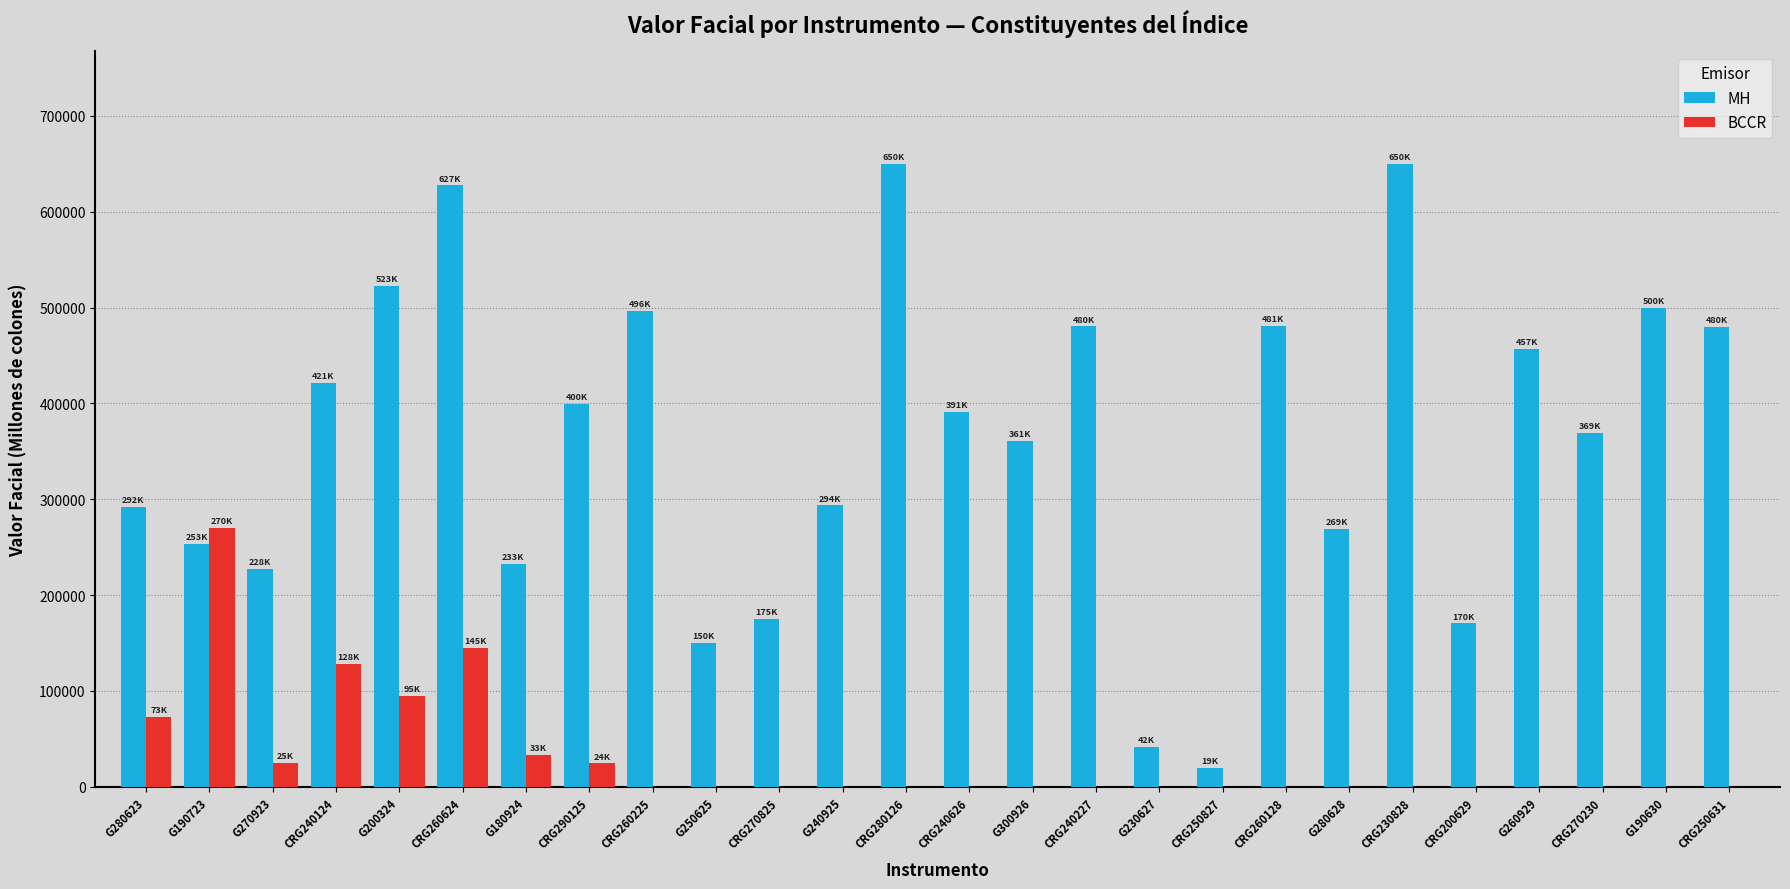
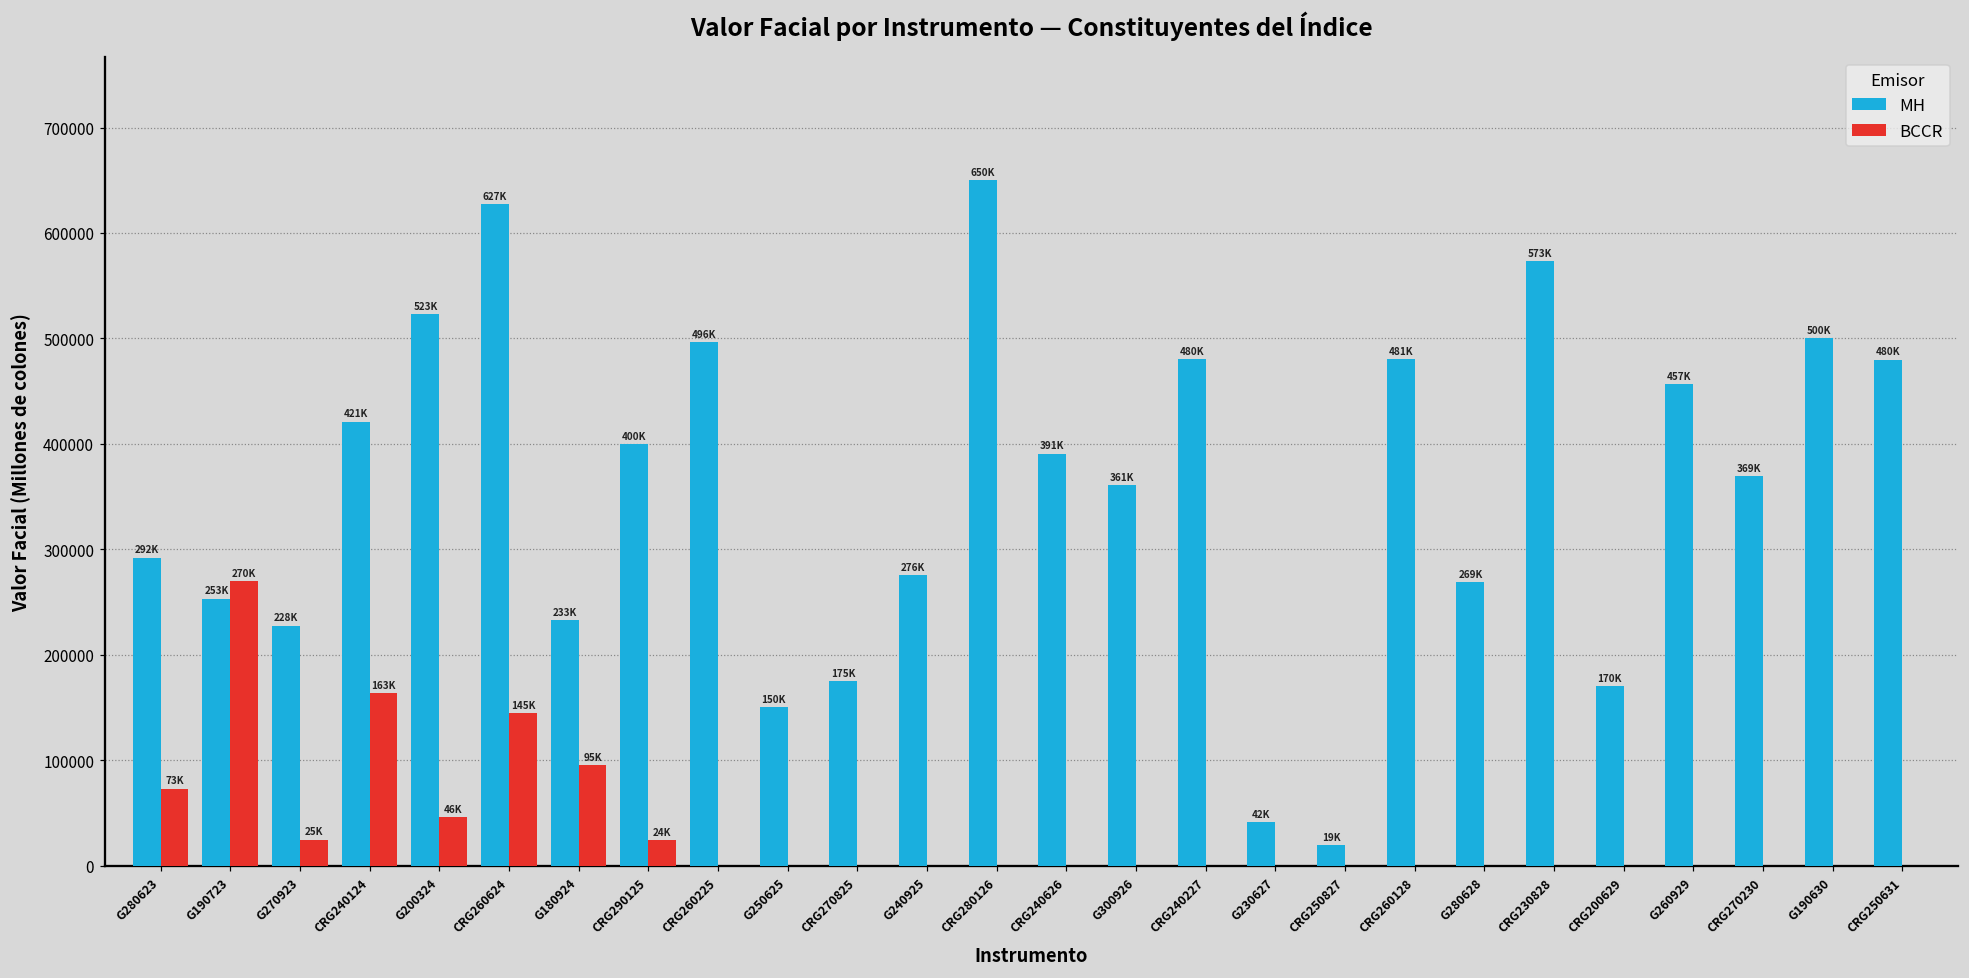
BCCR, CRG240124: 128K -> 163K
BCCR, G200324: 95K -> 46K
BCCR, G180924: 33K -> 95K
MH, G240925: 294K -> 276K
MH, CRG230828: 650K -> 573K
